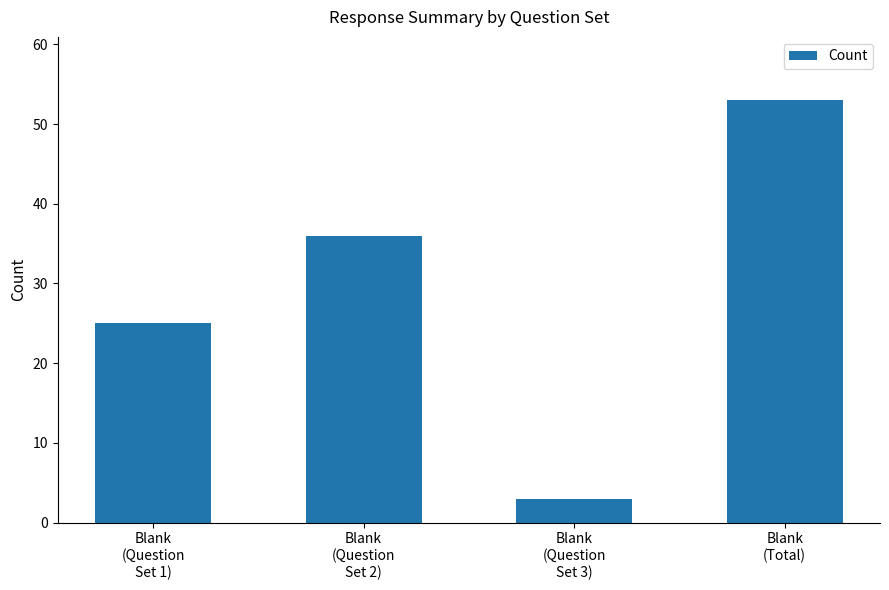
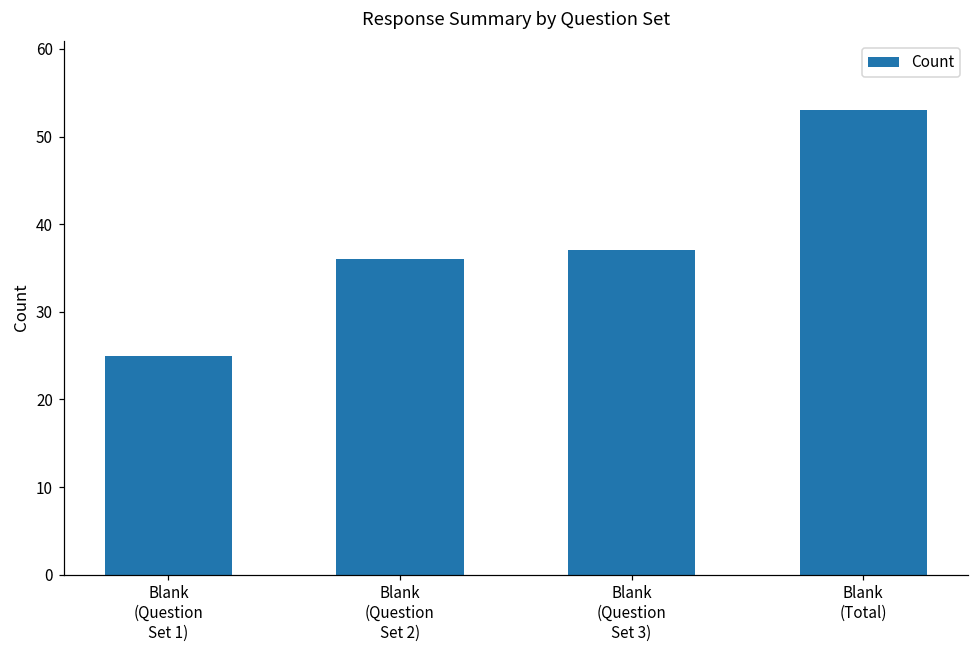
Blank (Question Set 3): 3 -> 37
